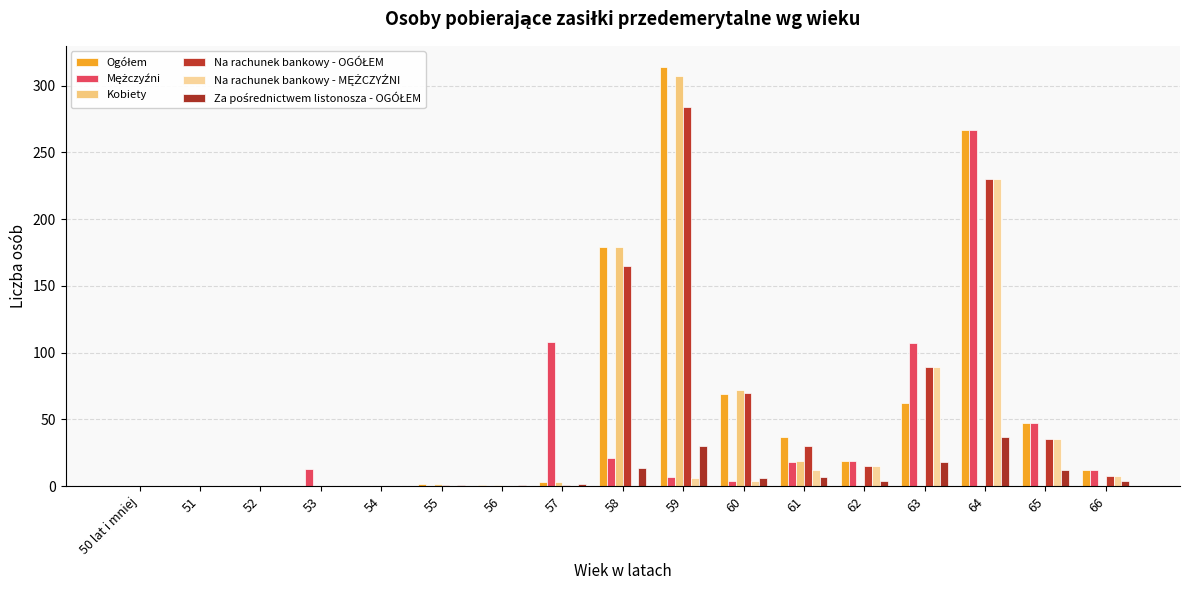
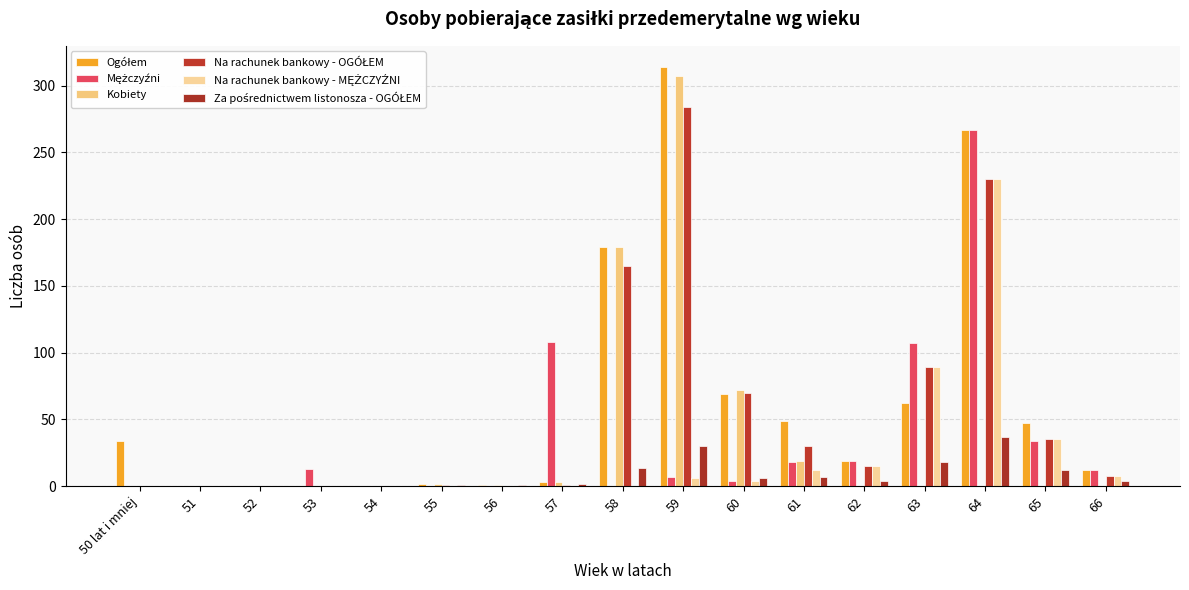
Ogółem, 50 lat i mniej: 0 -> 34
Mężczyźni, 58: 21 -> 0
Ogółem, 61: 37 -> 49
Mężczyźni, 65: 47 -> 34
